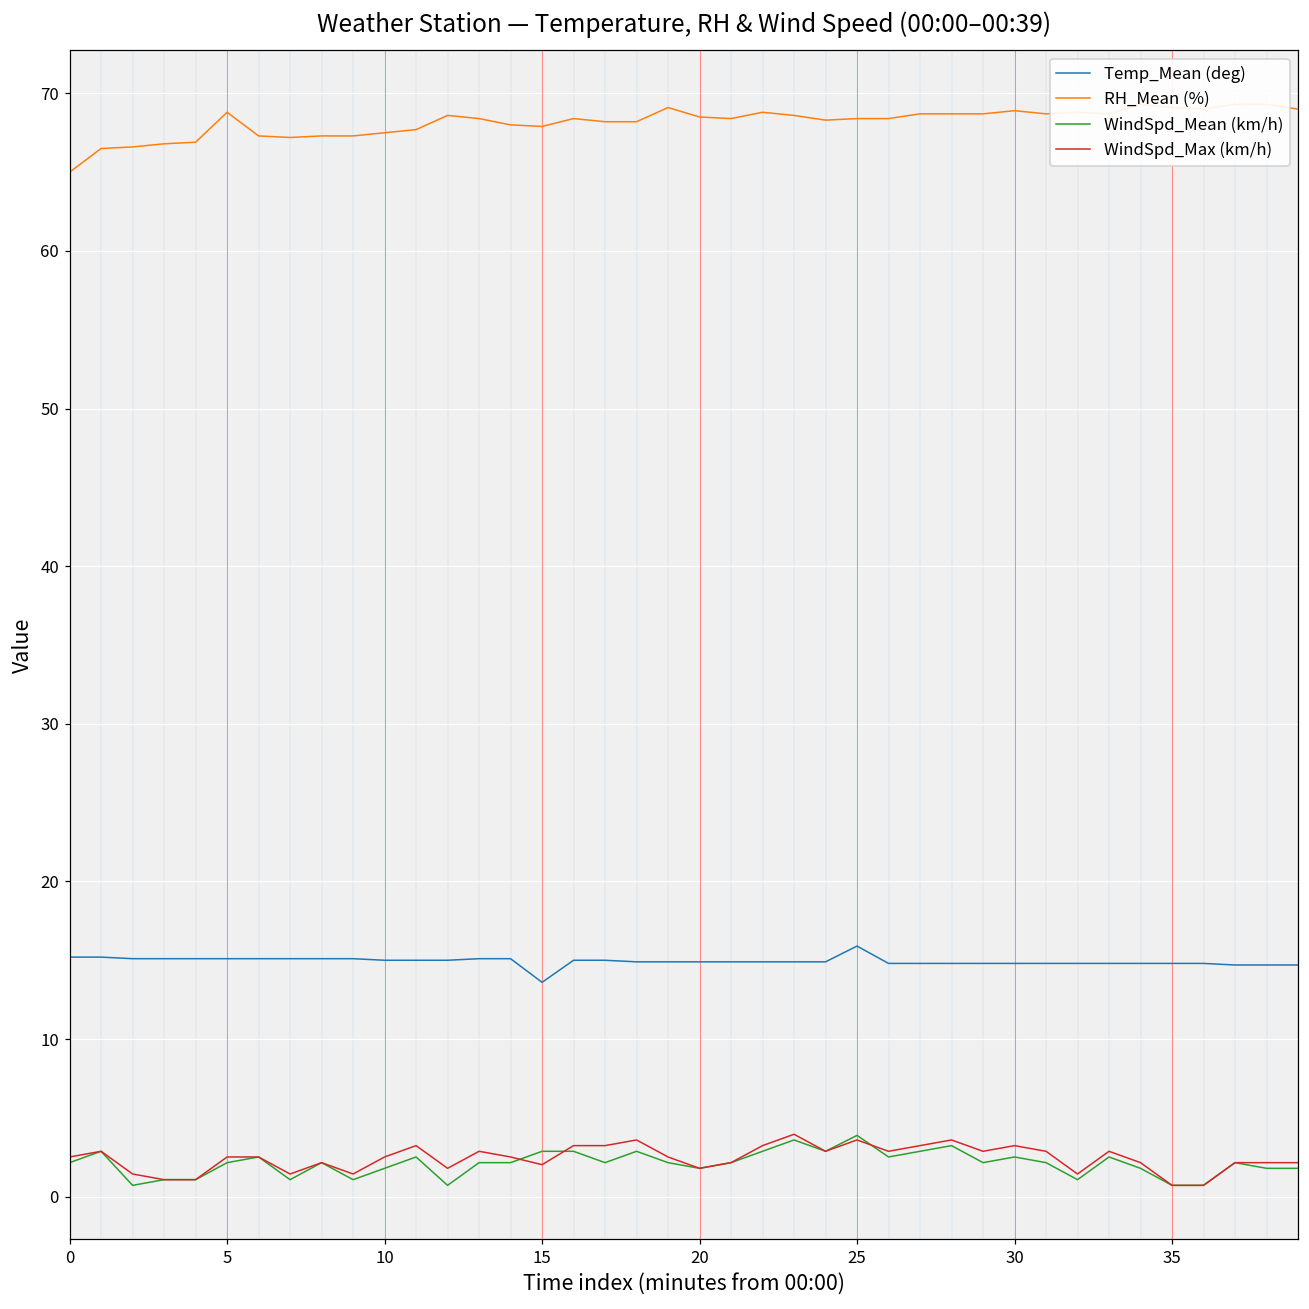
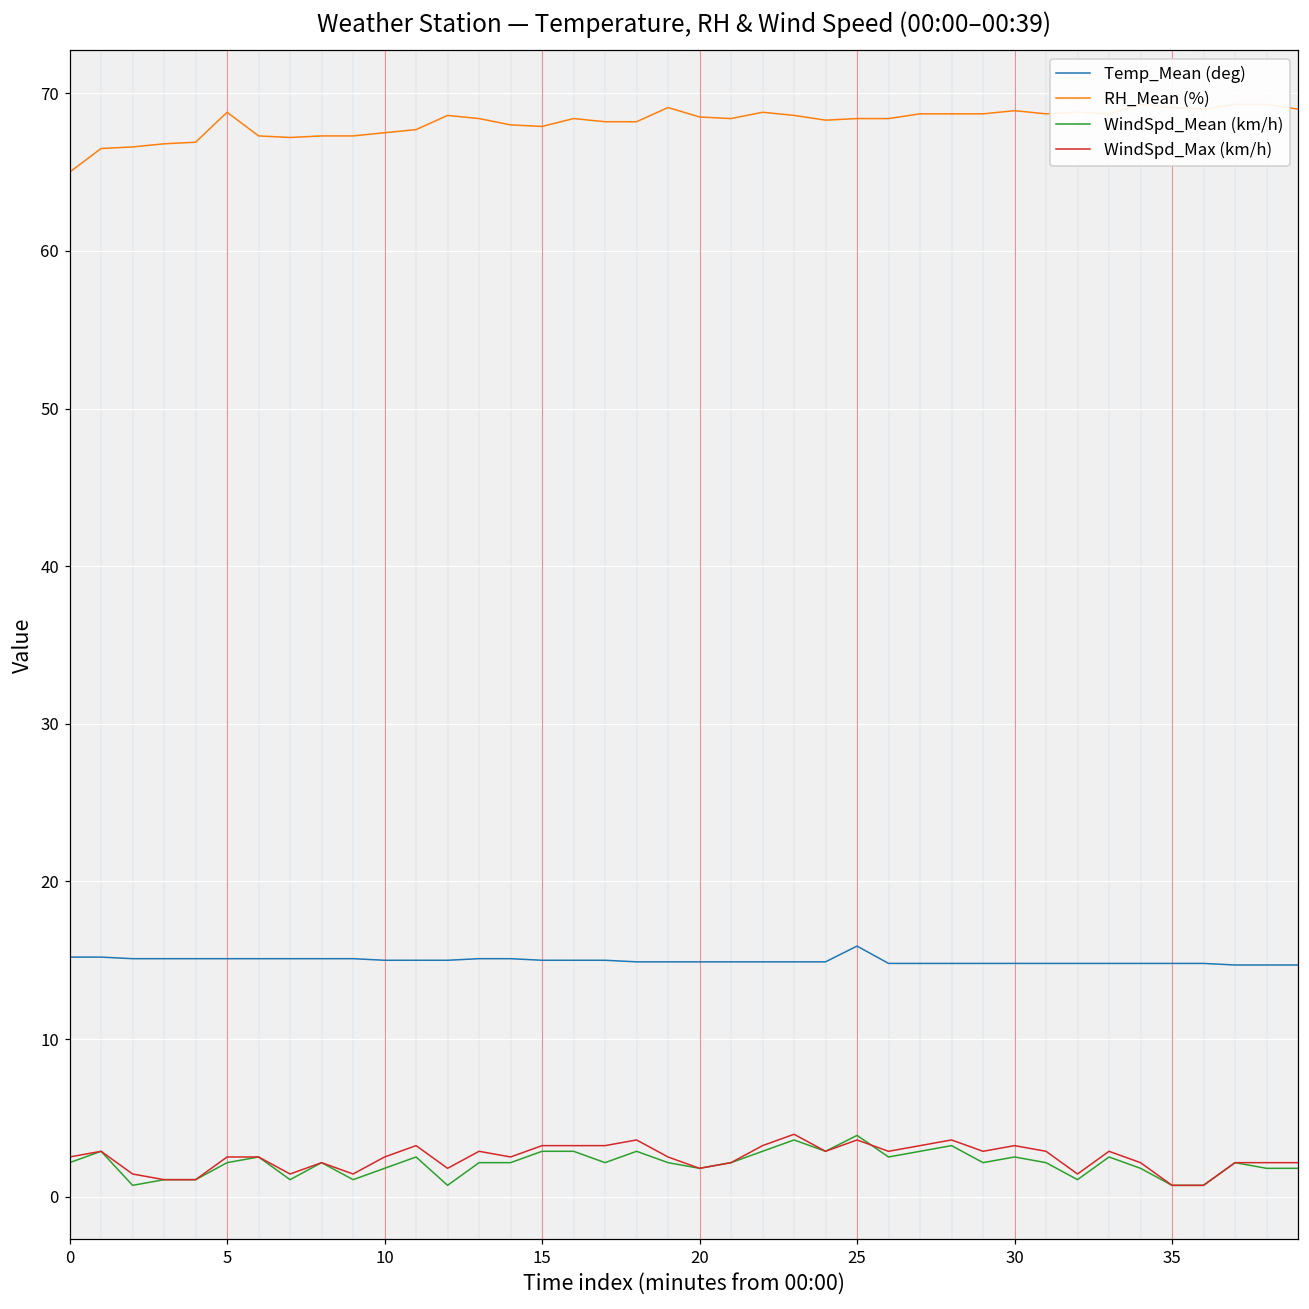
Temp_Mean (deg), 15: 13.6 -> 15.0
WindSpd_Max (km/h), 15: 2.0 -> 3.2
